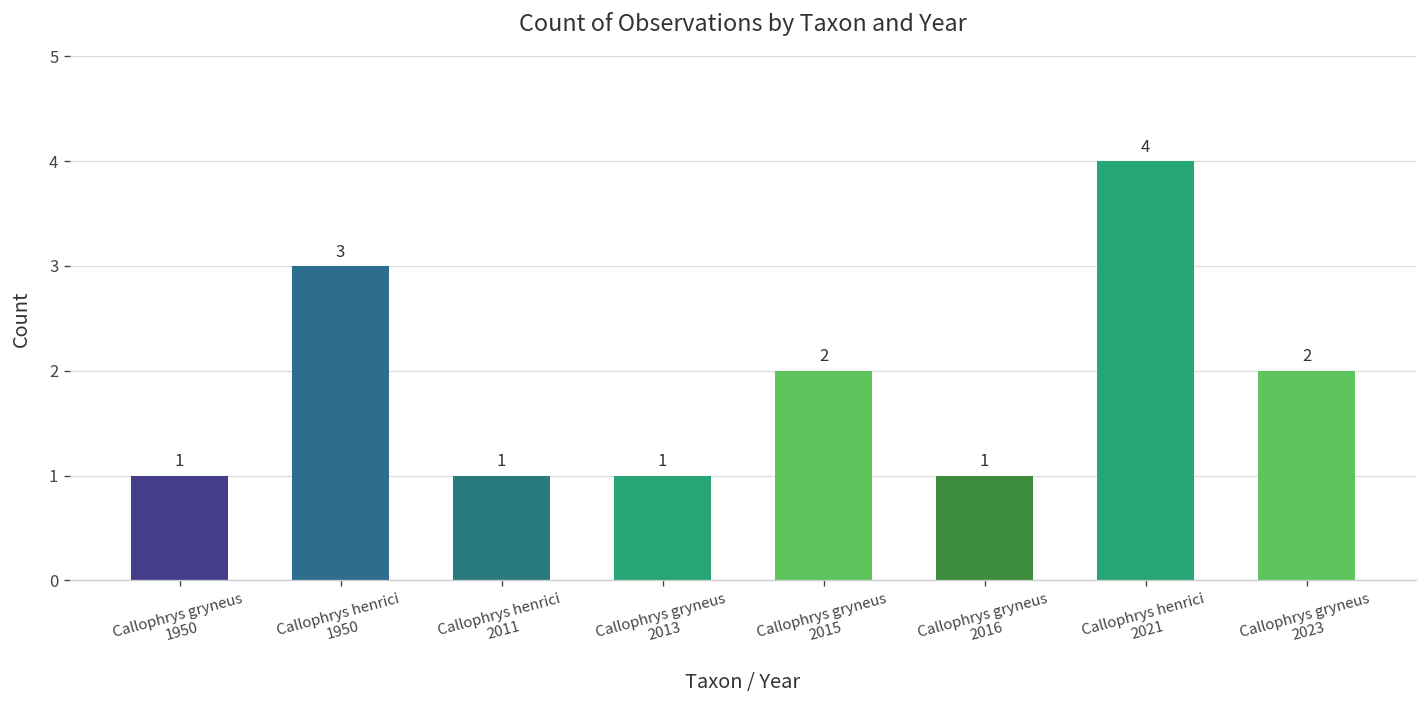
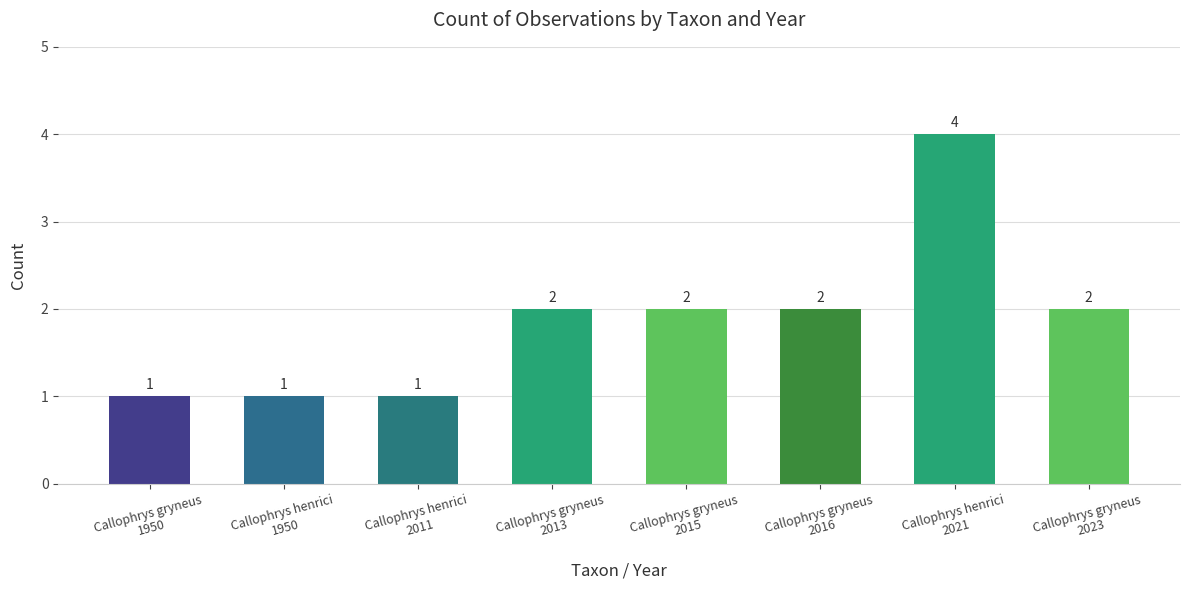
Callophrys henrici 1950: 3 -> 1
Callophrys gryneus 2013: 1 -> 2
Callophrys gryneus 2016: 1 -> 2
